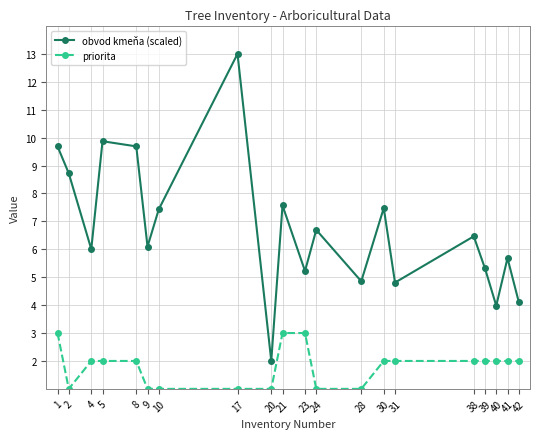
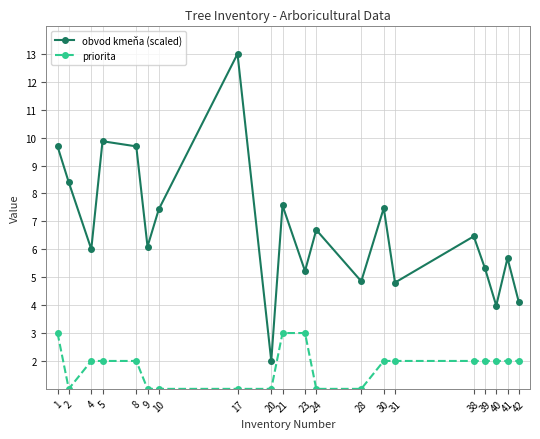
obvod kmeňa (scaled), 2: 8.7 -> 8.4
